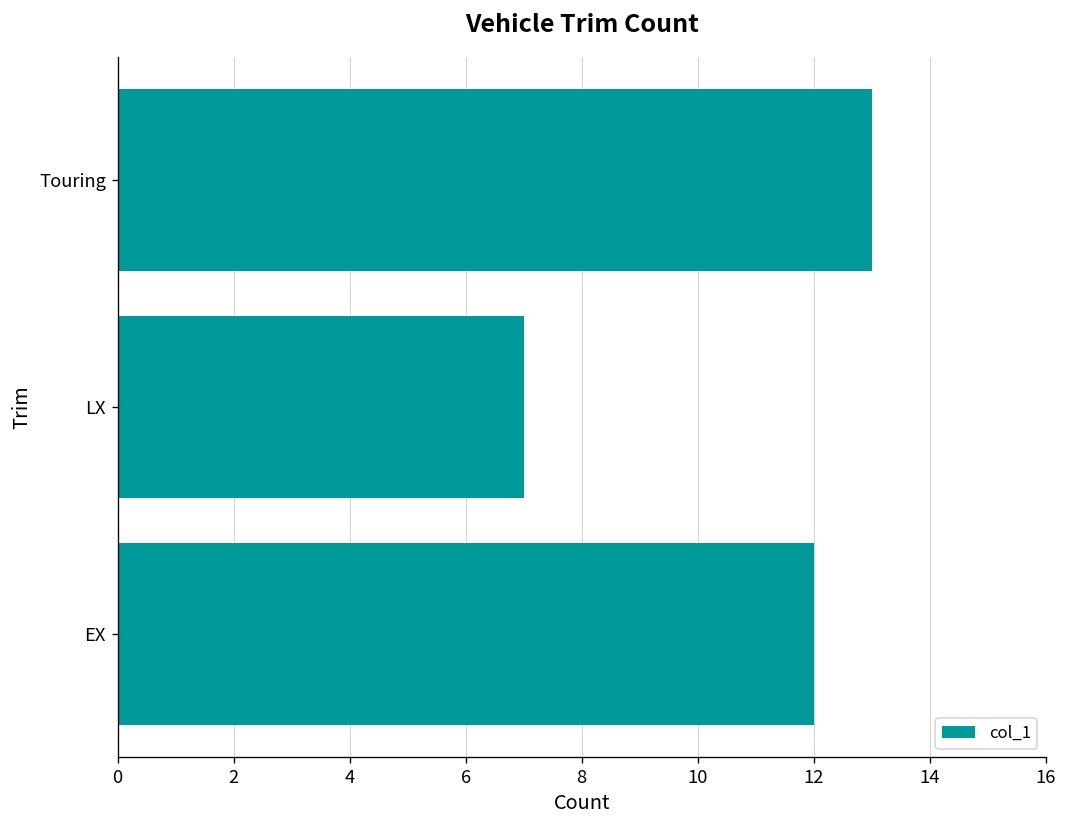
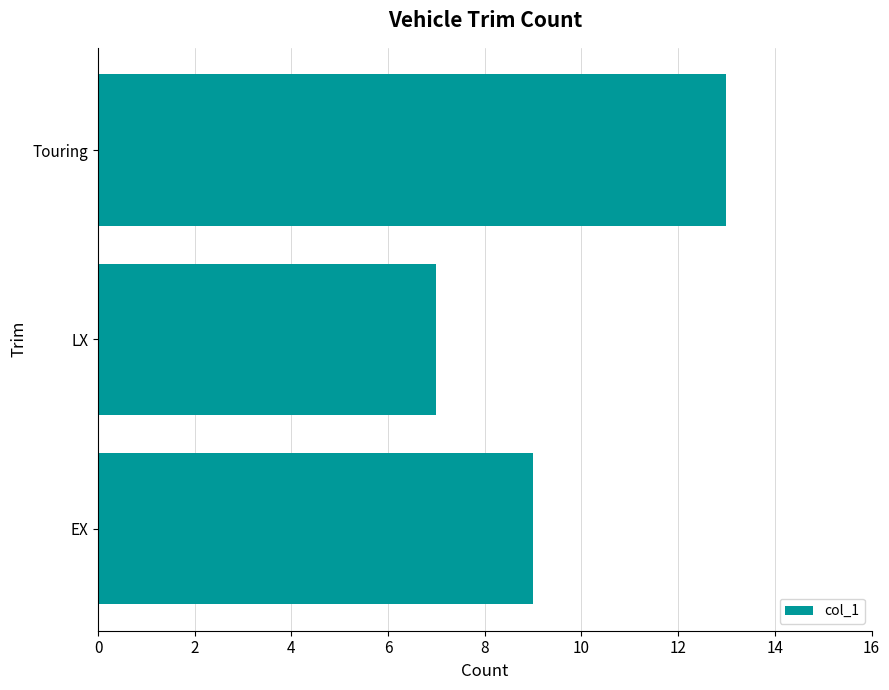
EX: 12 -> 9
